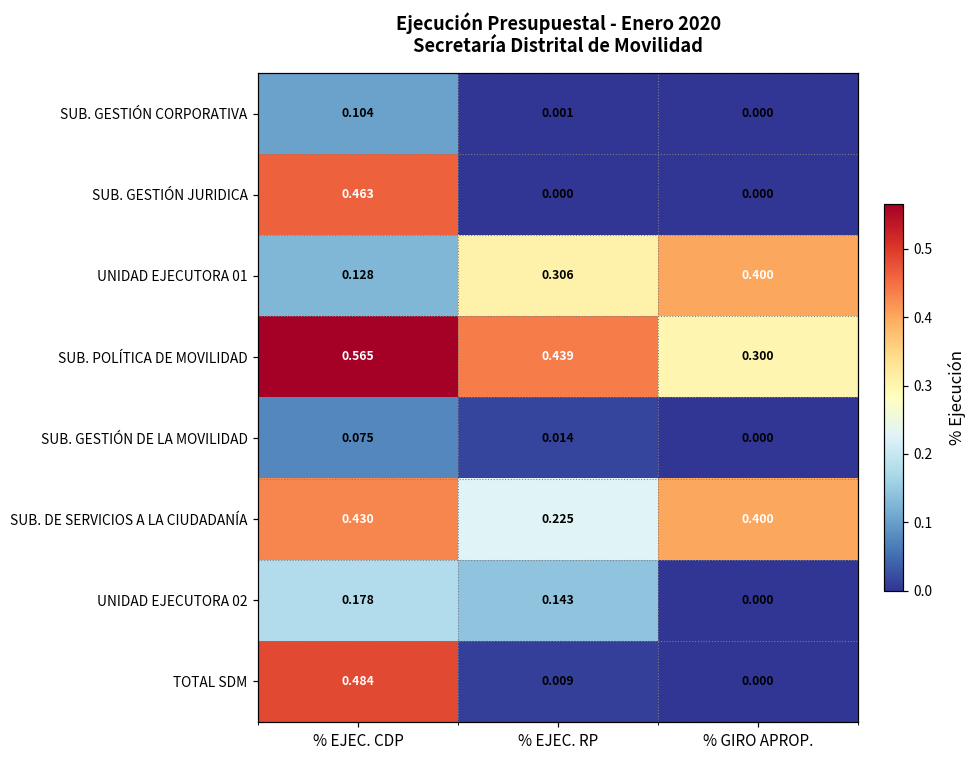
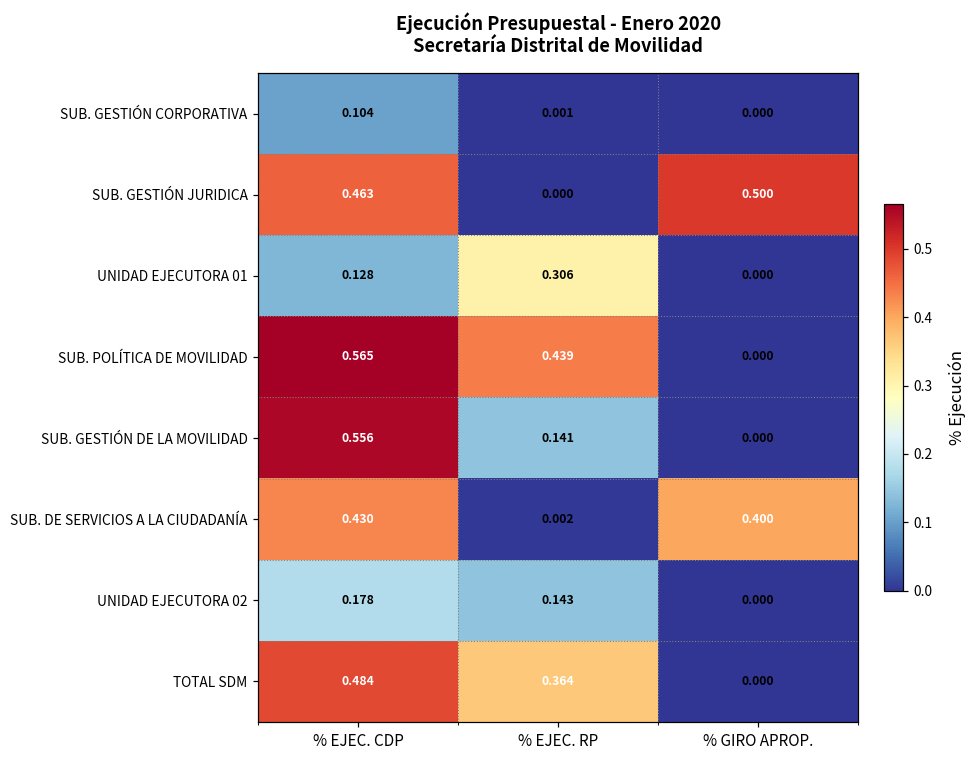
SUB. GESTIÓN JURIDICA, % GIRO APROP.: 0.000 -> 0.500
UNIDAD EJECUTORA 01, % GIRO APROP.: 0.400 -> 0.000
SUB. POLÍTICA DE MOVILIDAD, % GIRO APROP.: 0.300 -> 0.000
SUB. GESTIÓN DE LA MOVILIDAD, % EJEC. CDP: 0.075 -> 0.556
SUB. GESTIÓN DE LA MOVILIDAD, % EJEC. RP: 0.014 -> 0.141
SUB. DE SERVICIOS A LA CIUDADANÍA, % EJEC. RP: 0.225 -> 0.002
TOTAL SDM, % EJEC. RP: 0.009 -> 0.364
